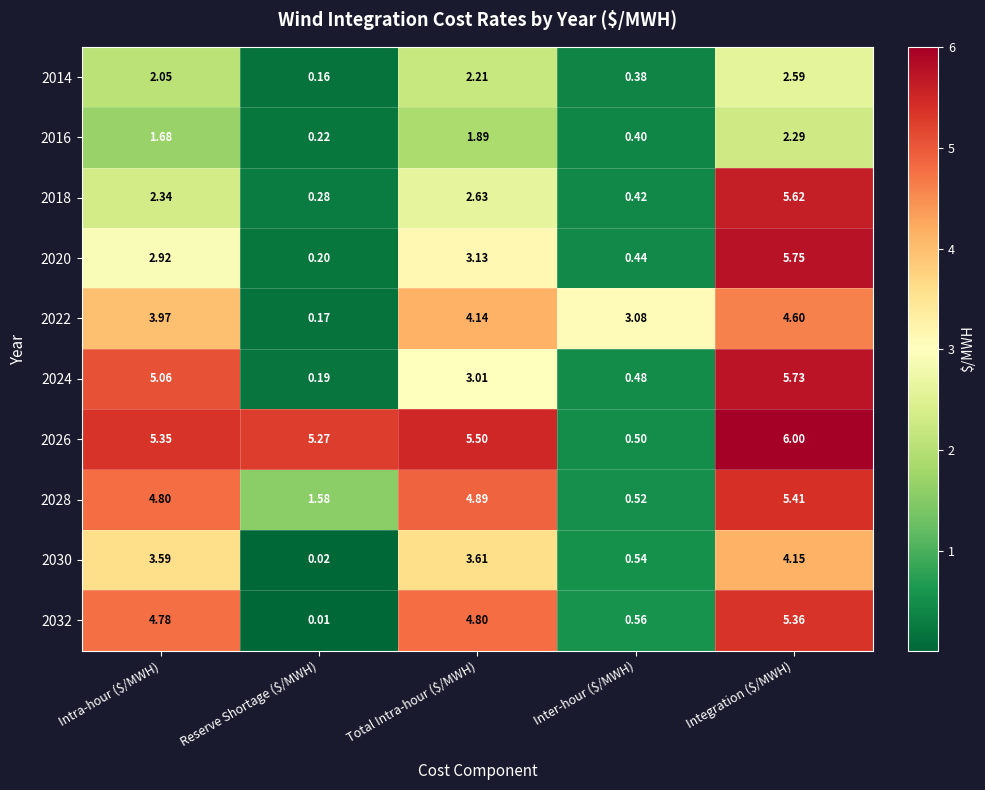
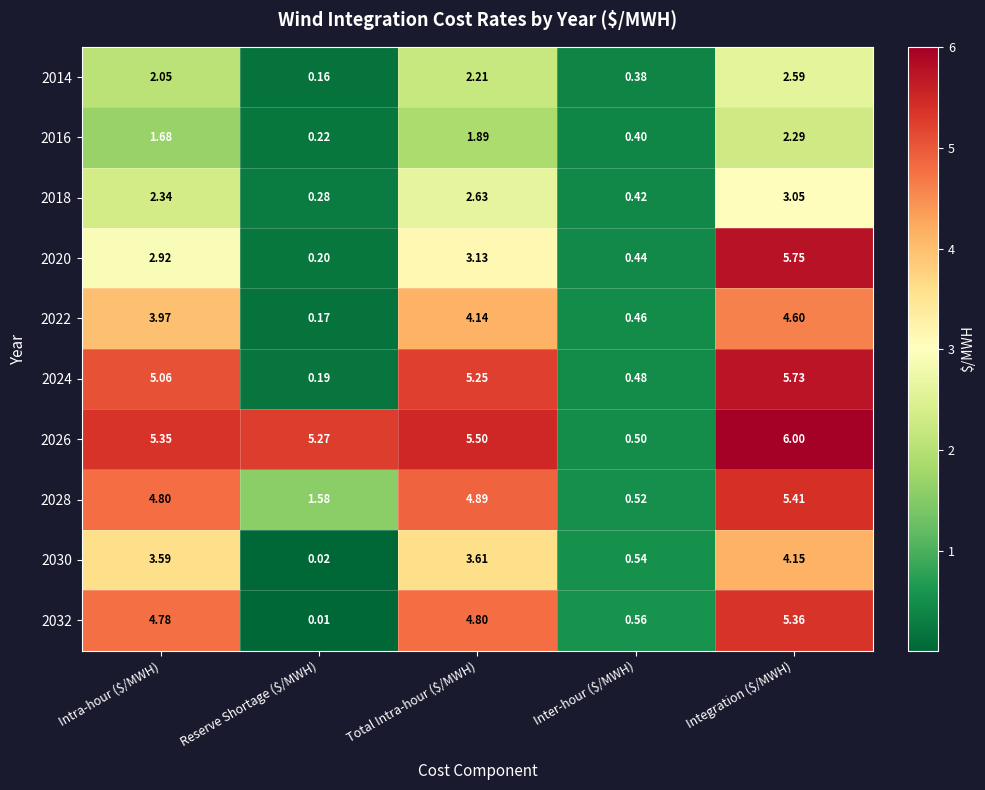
2018, Integration ($/MWH): 5.62 -> 3.05
2022, Inter-hour ($/MWH): 3.08 -> 0.46
2024, Total Intra-hour ($/MWH): 3.01 -> 5.25
